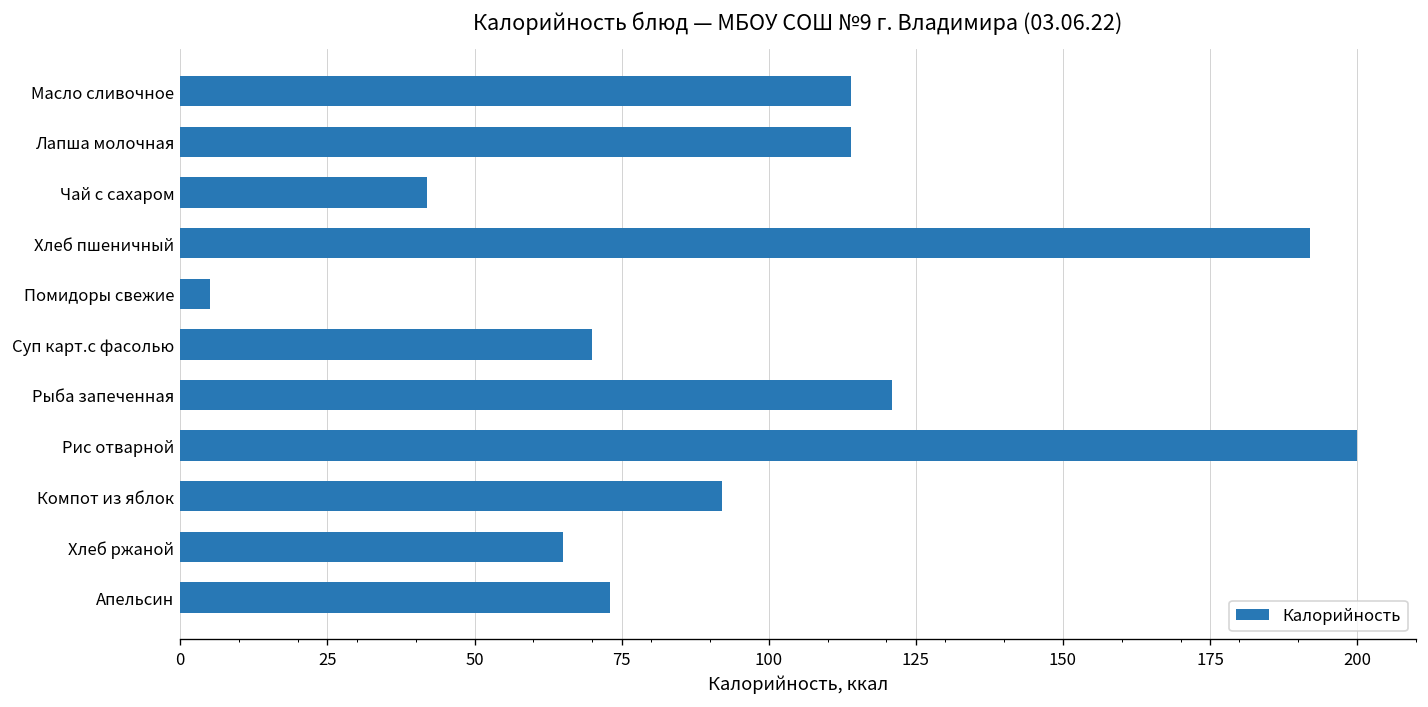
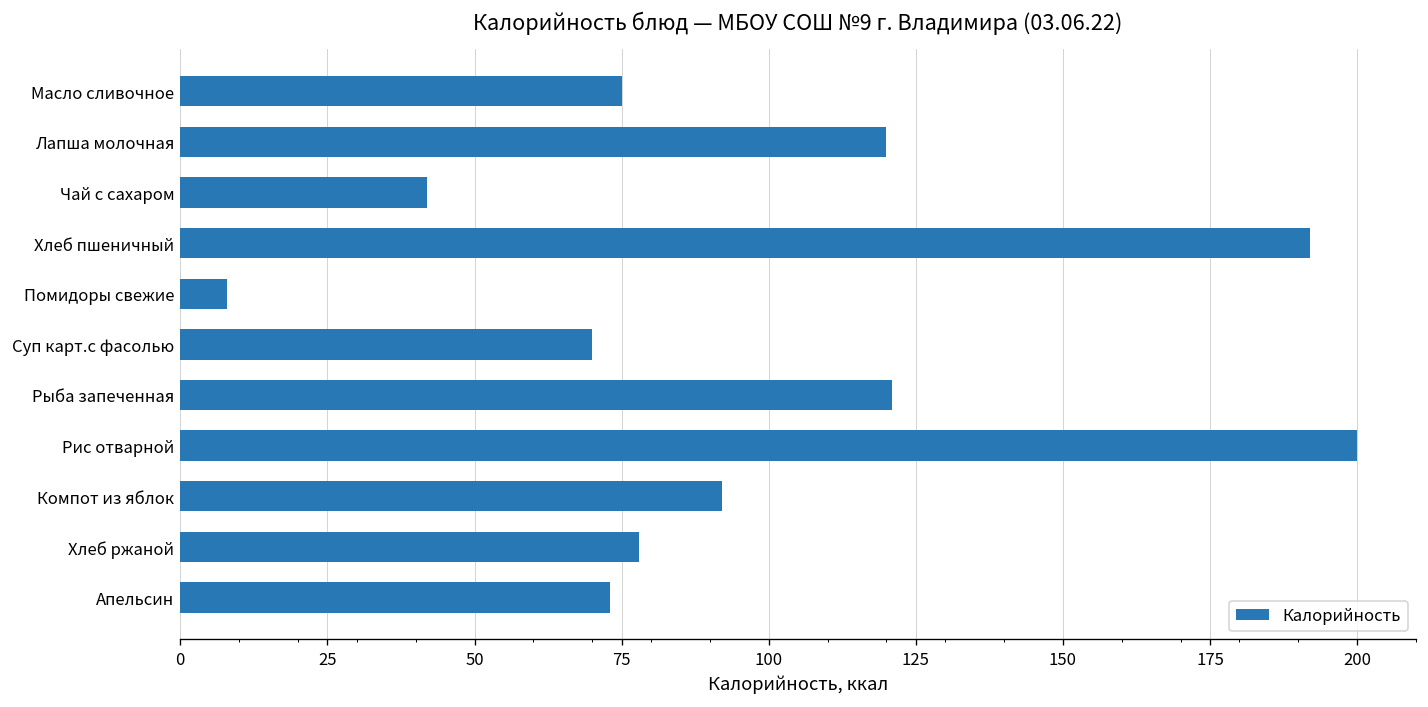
Масло сливочное: 114 -> 75
Лапша молочная: 114 -> 120
Помидоры свежие: 5 -> 8
Хлеб ржаной: 65 -> 78
